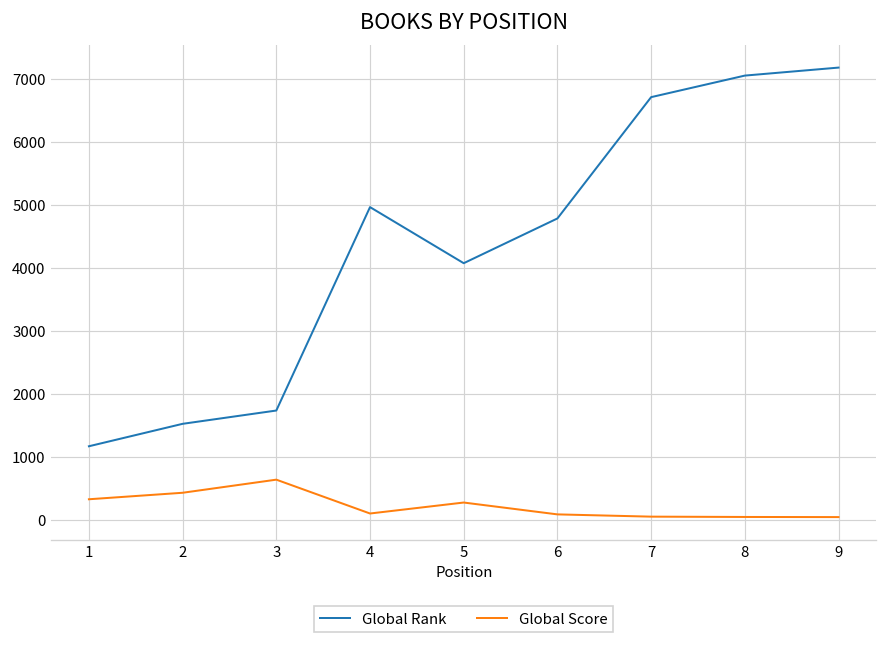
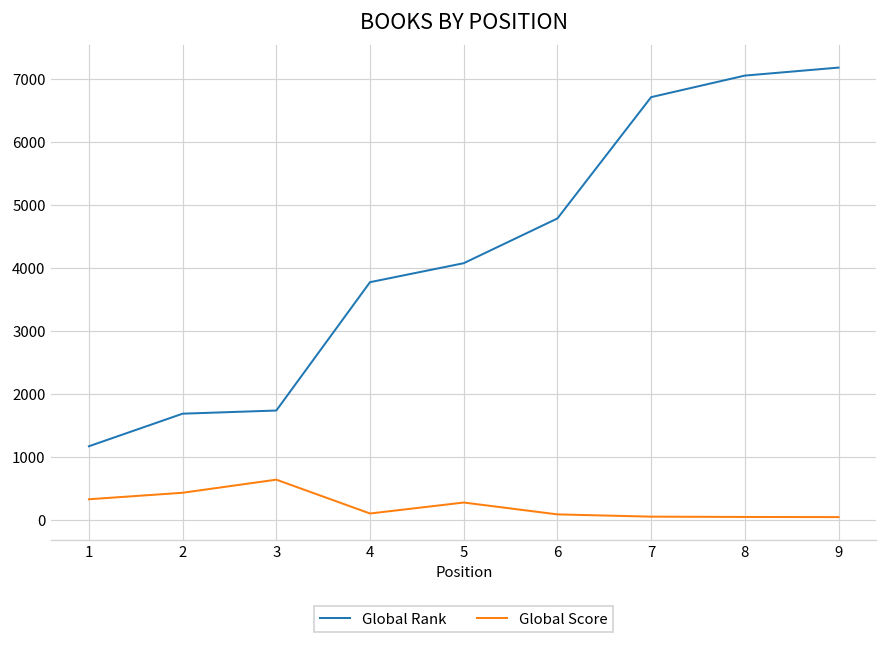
Global Rank, 2: 1500 -> 1700
Global Rank, 4: 5000 -> 3800
